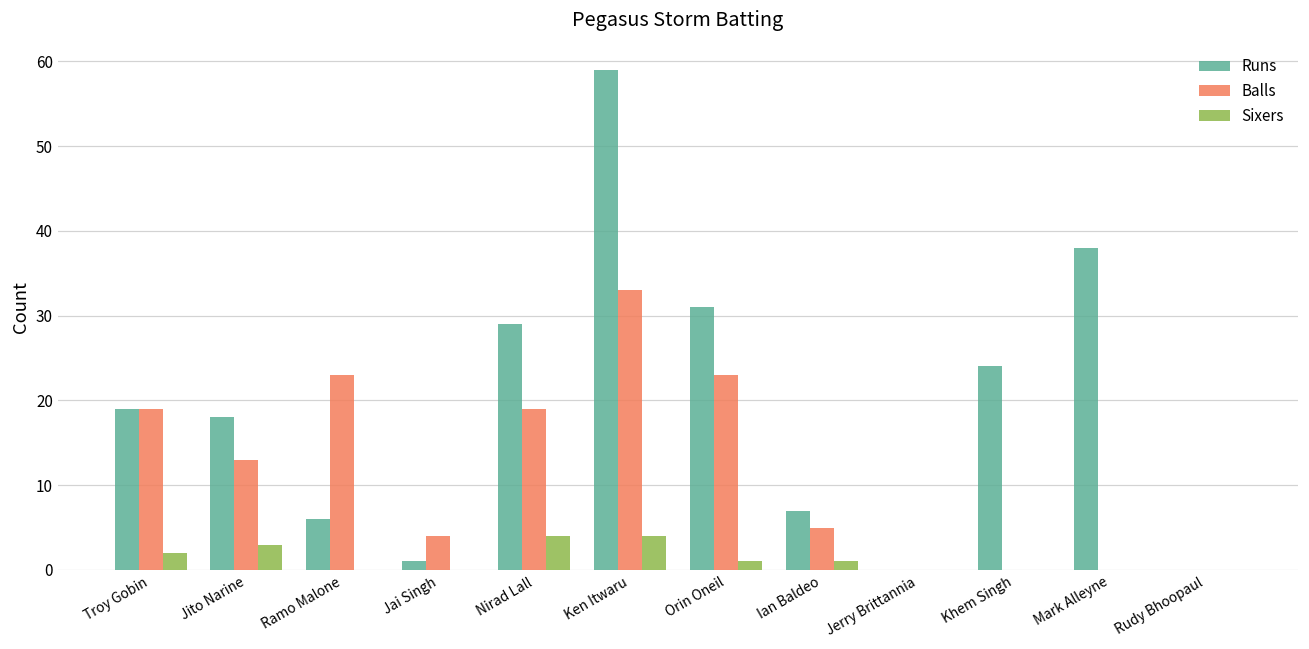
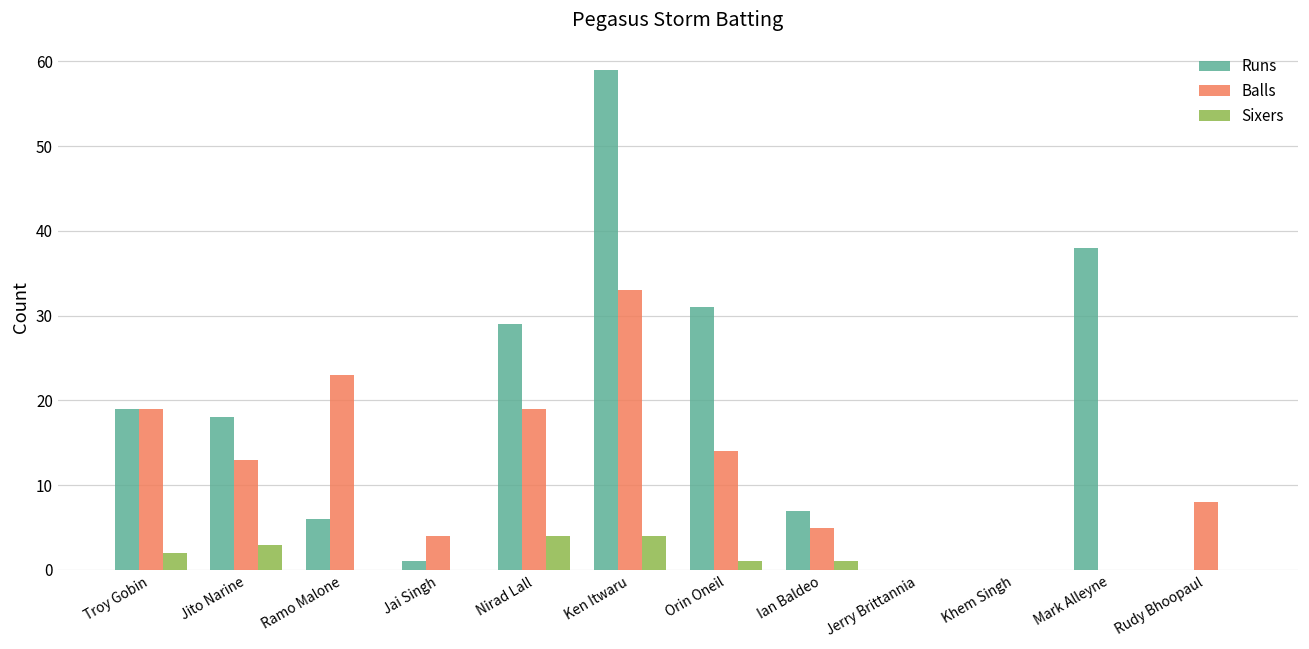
Balls, Orin Oneil: 23 -> 14
Runs, Khem Singh: 24 -> 0
Balls, Rudy Bhoopaul: 0 -> 8
